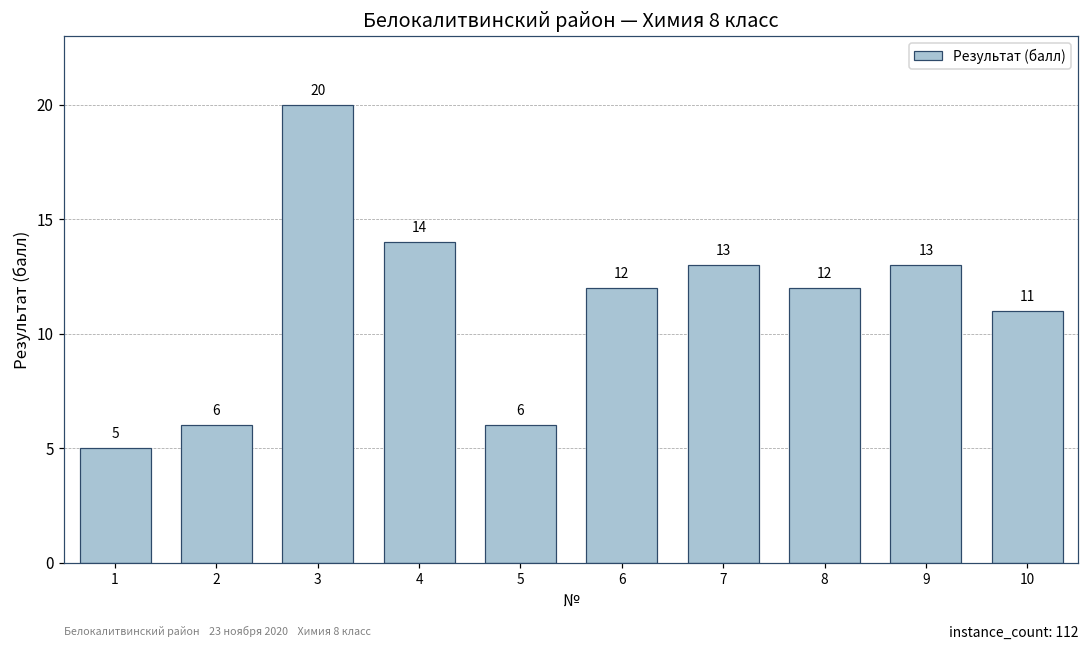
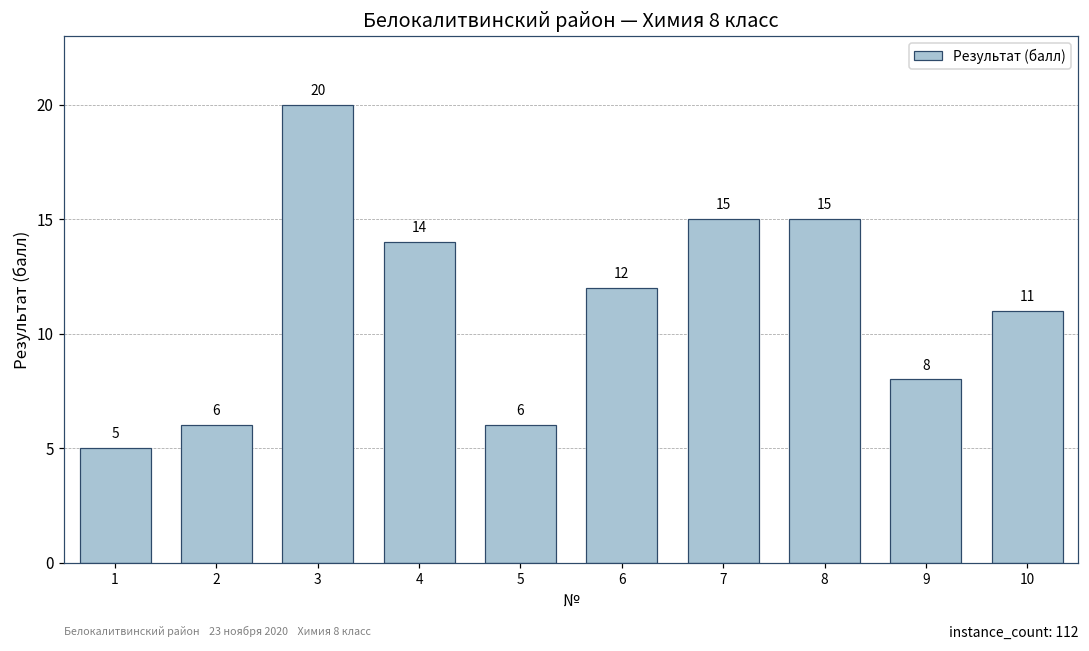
7: 13 -> 15
8: 12 -> 15
9: 13 -> 8
